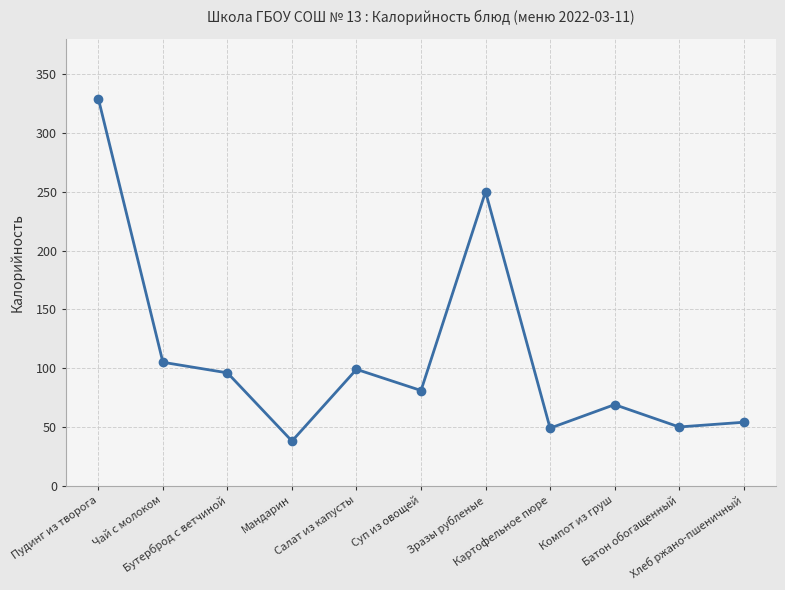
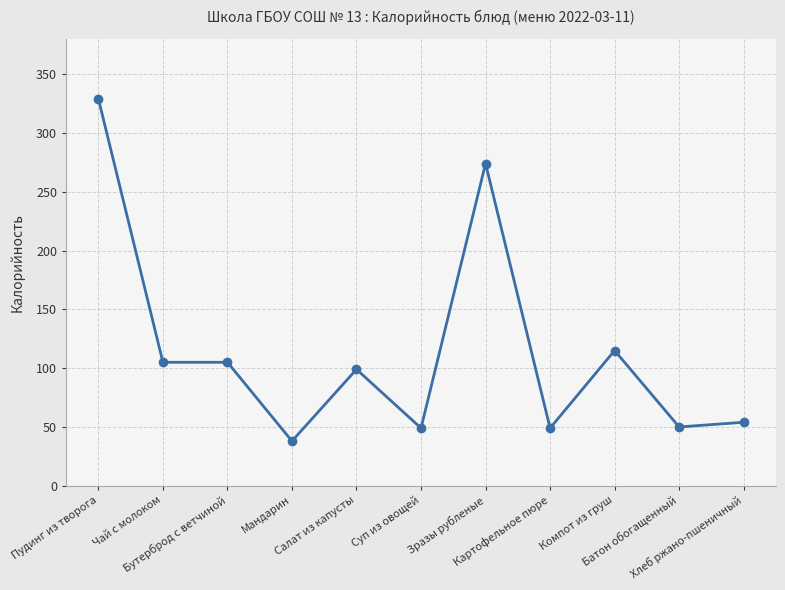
Бутерброд с ветчиной: 96 -> 105
Суп из овощей: 81 -> 49
Зразы рубленые: 250 -> 274
Компот из груш: 69 -> 115
